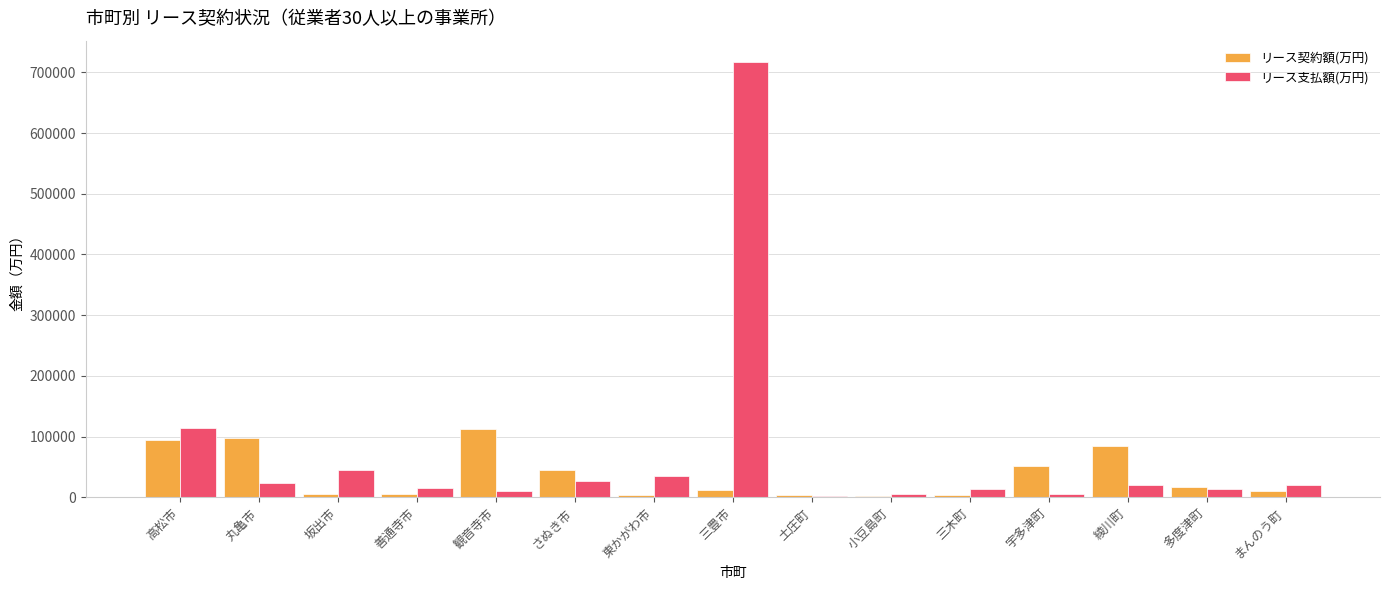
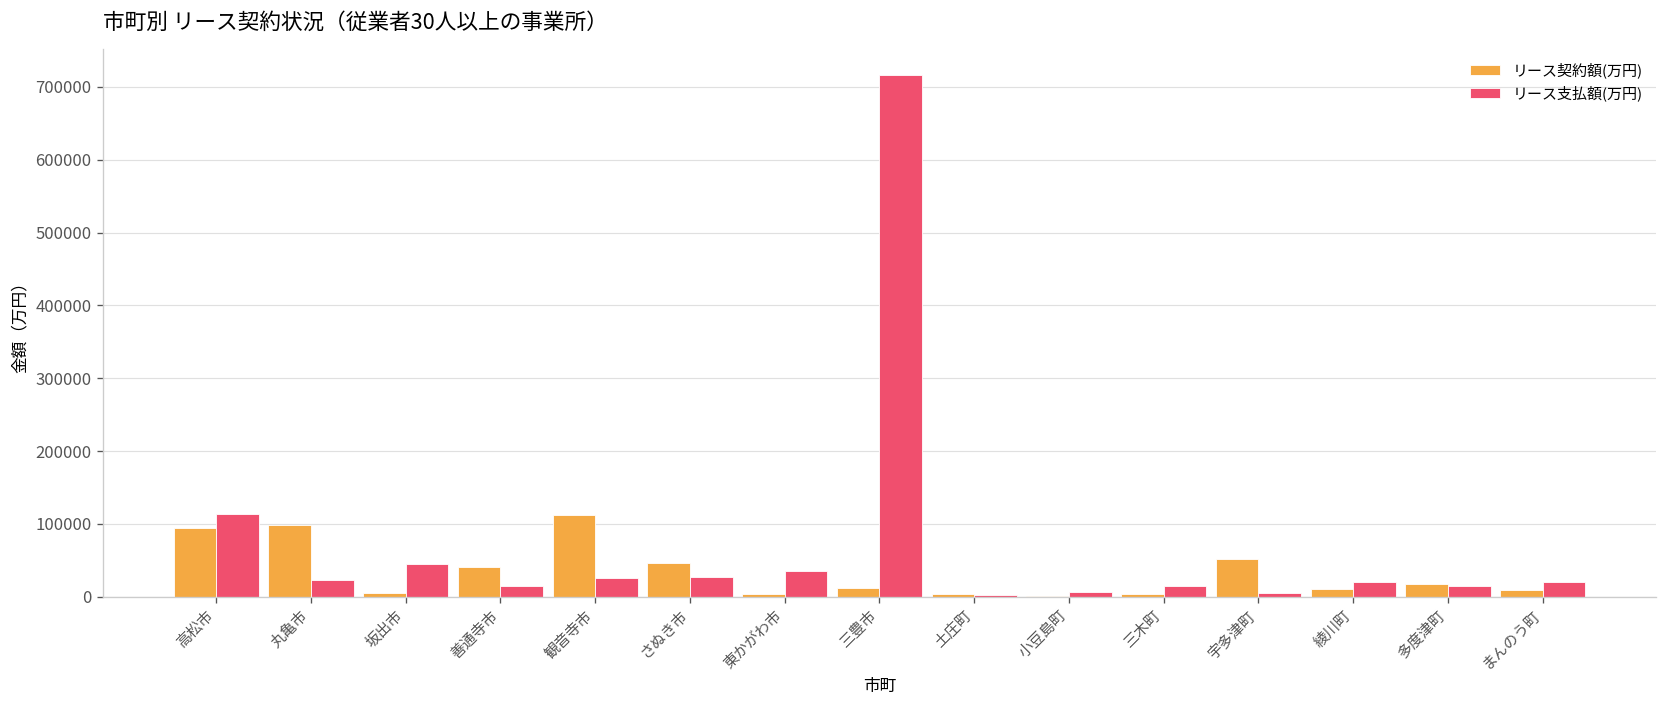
リース契約額(万円), 善通寺市: 10000 -> 40000
リース支払額(万円), 観音寺市: 10000 -> 30000
リース契約額(万円), 綾川町: 80000 -> 10000
